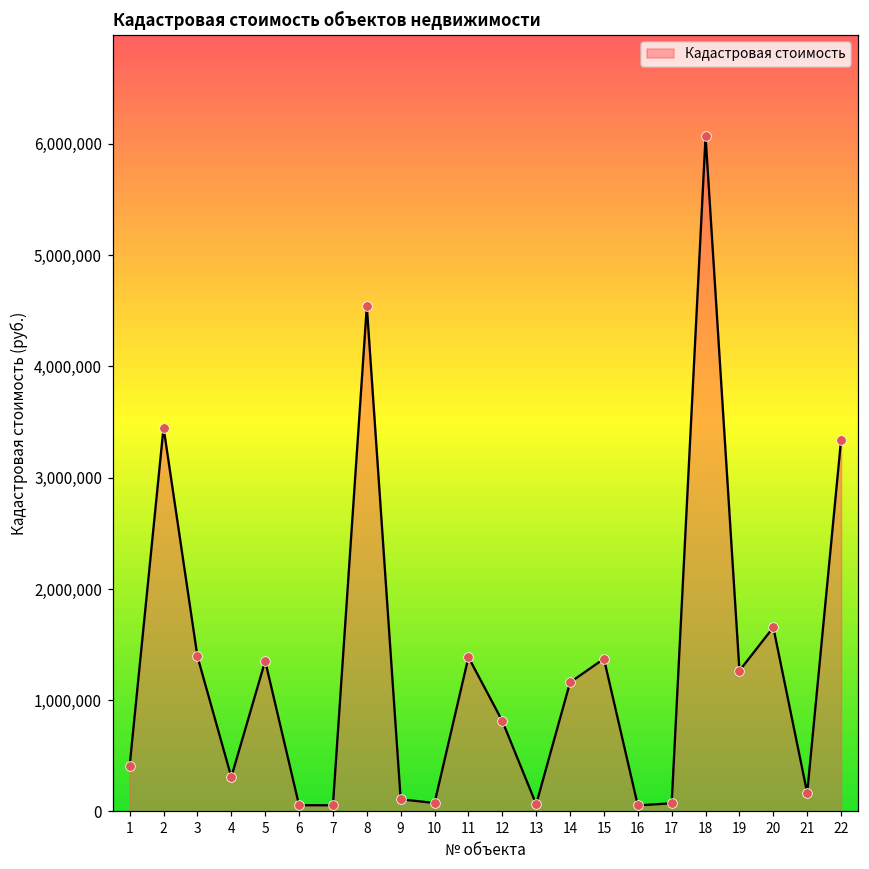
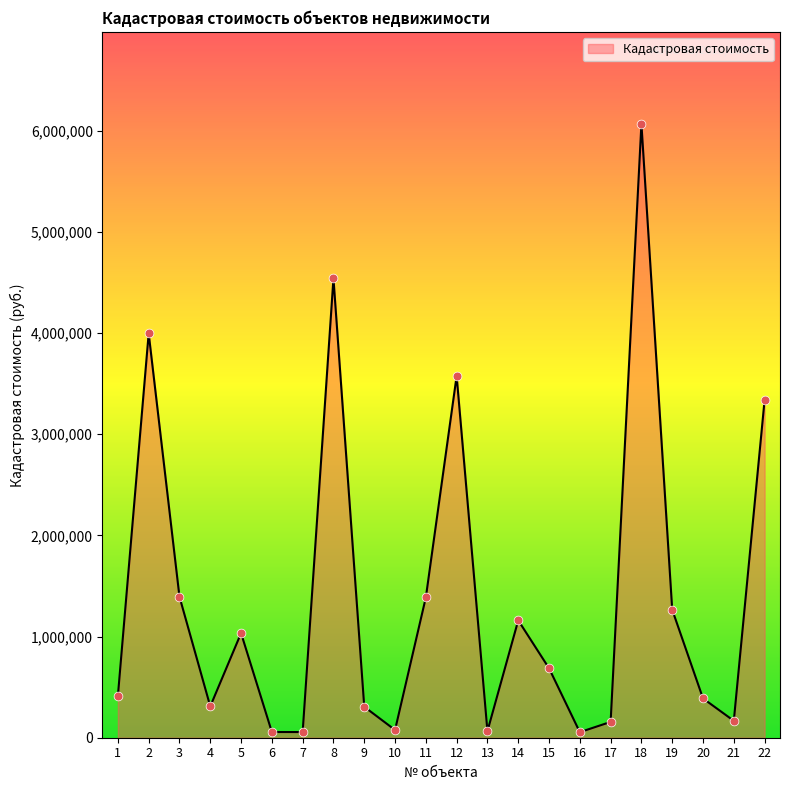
2: 3,450,000 -> 4,000,000
5: 1,350,000 -> 1,030,000
9: 110,000 -> 310,000
12: 810,000 -> 3,580,000
15: 1,370,000 -> 690,000
17: 70,000 -> 160,000
20: 1,660,000 -> 390,000
